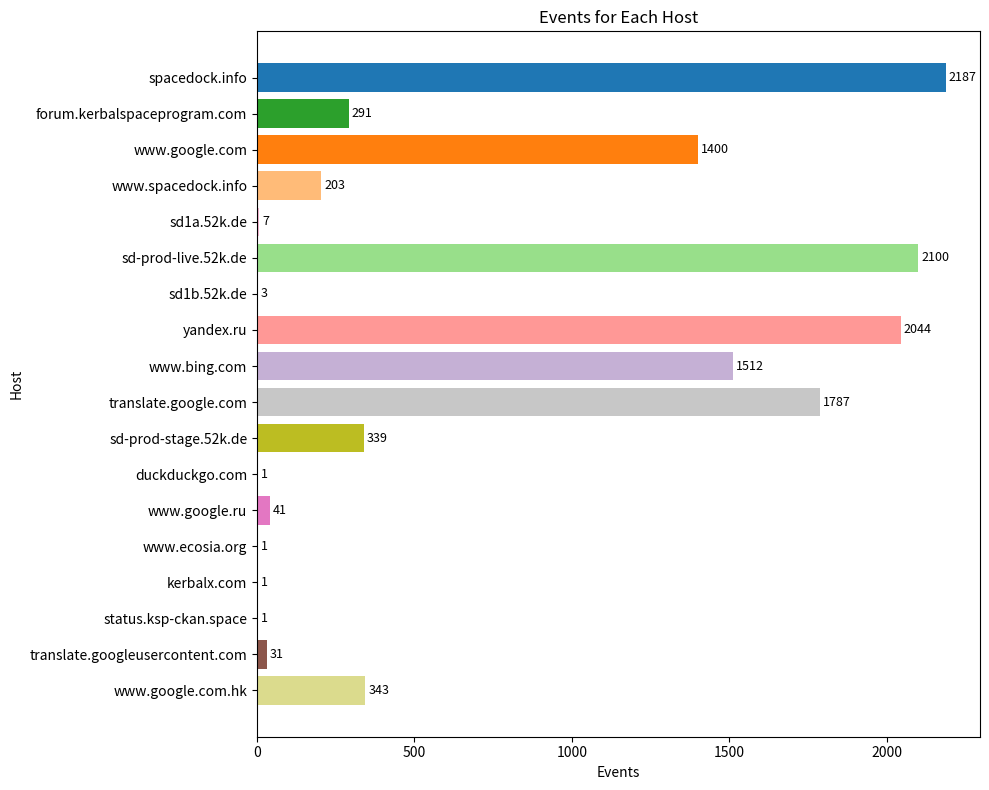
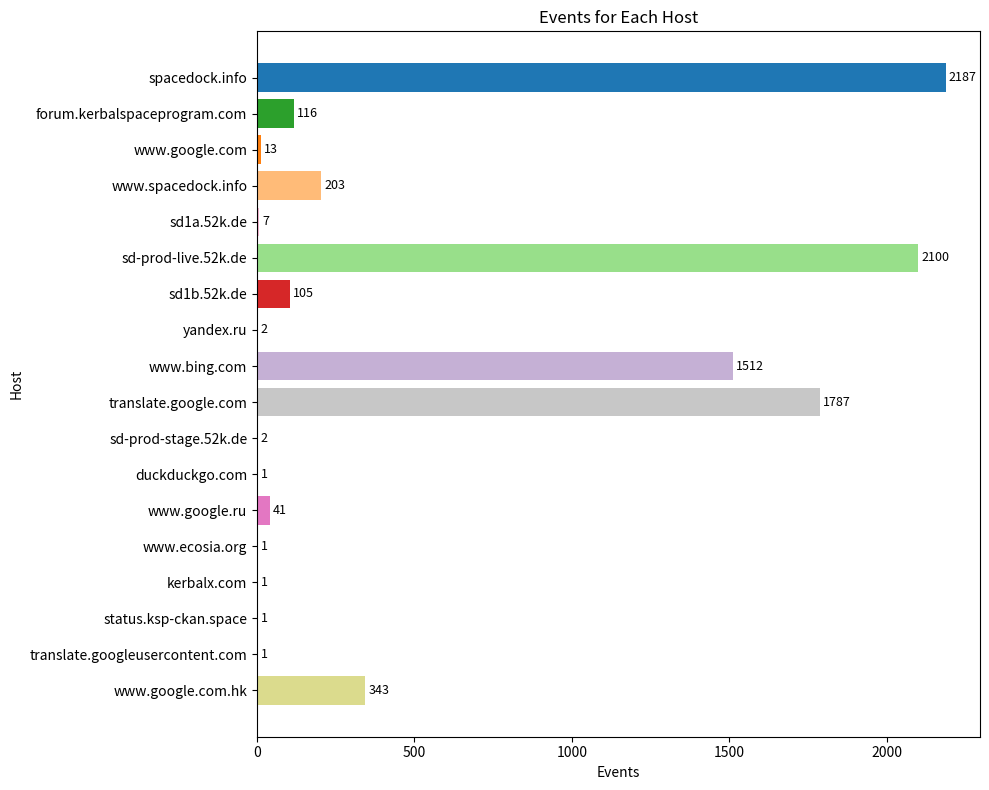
forum.kerbalspaceprogram.com: 291 -> 116
www.google.com: 1400 -> 13
sd1b.52k.de: 3 -> 105
yandex.ru: 2044 -> 2
sd-prod-stage.52k.de: 339 -> 2
translate.googleusercontent.com: 31 -> 1
